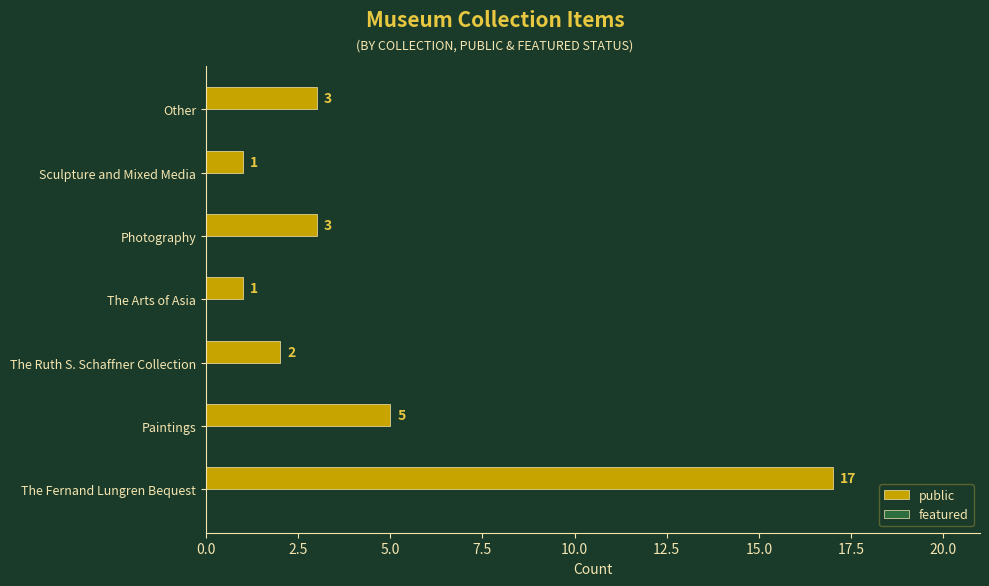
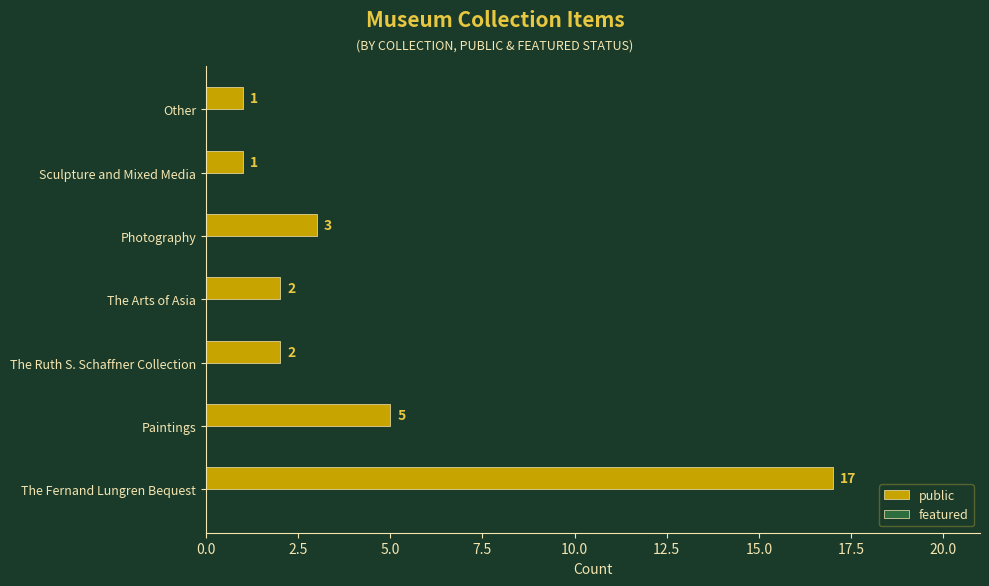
public, Other: 3 -> 1
public, The Arts of Asia: 1 -> 2
